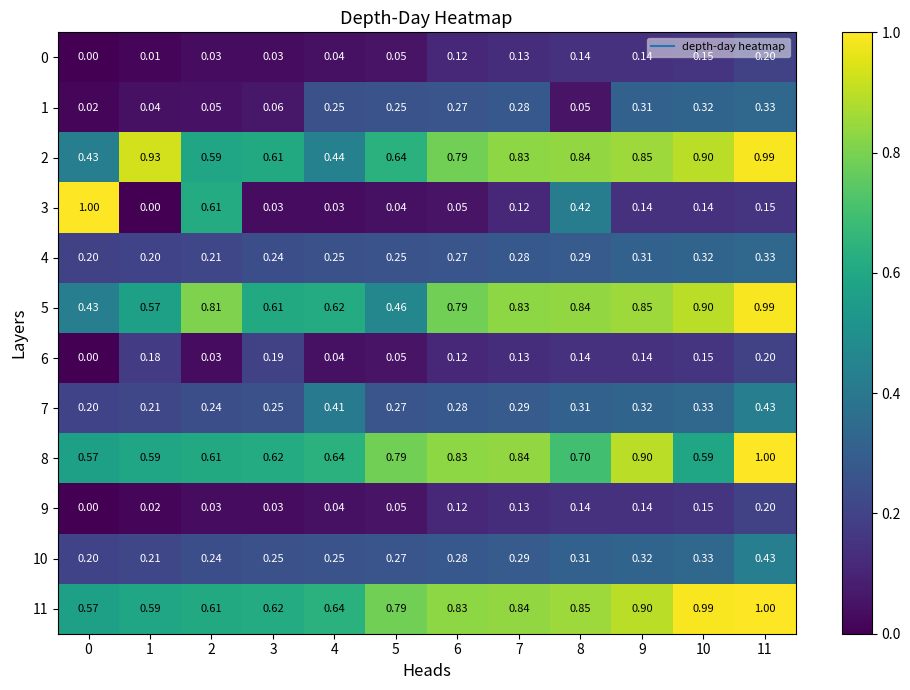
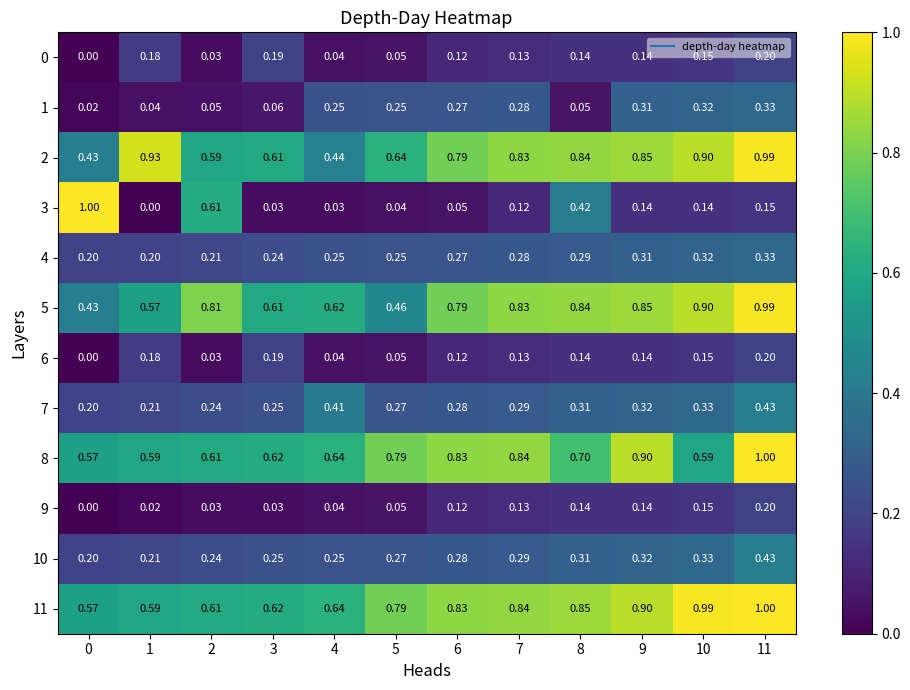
0, 1: 0.01 -> 0.18
0, 3: 0.03 -> 0.19
